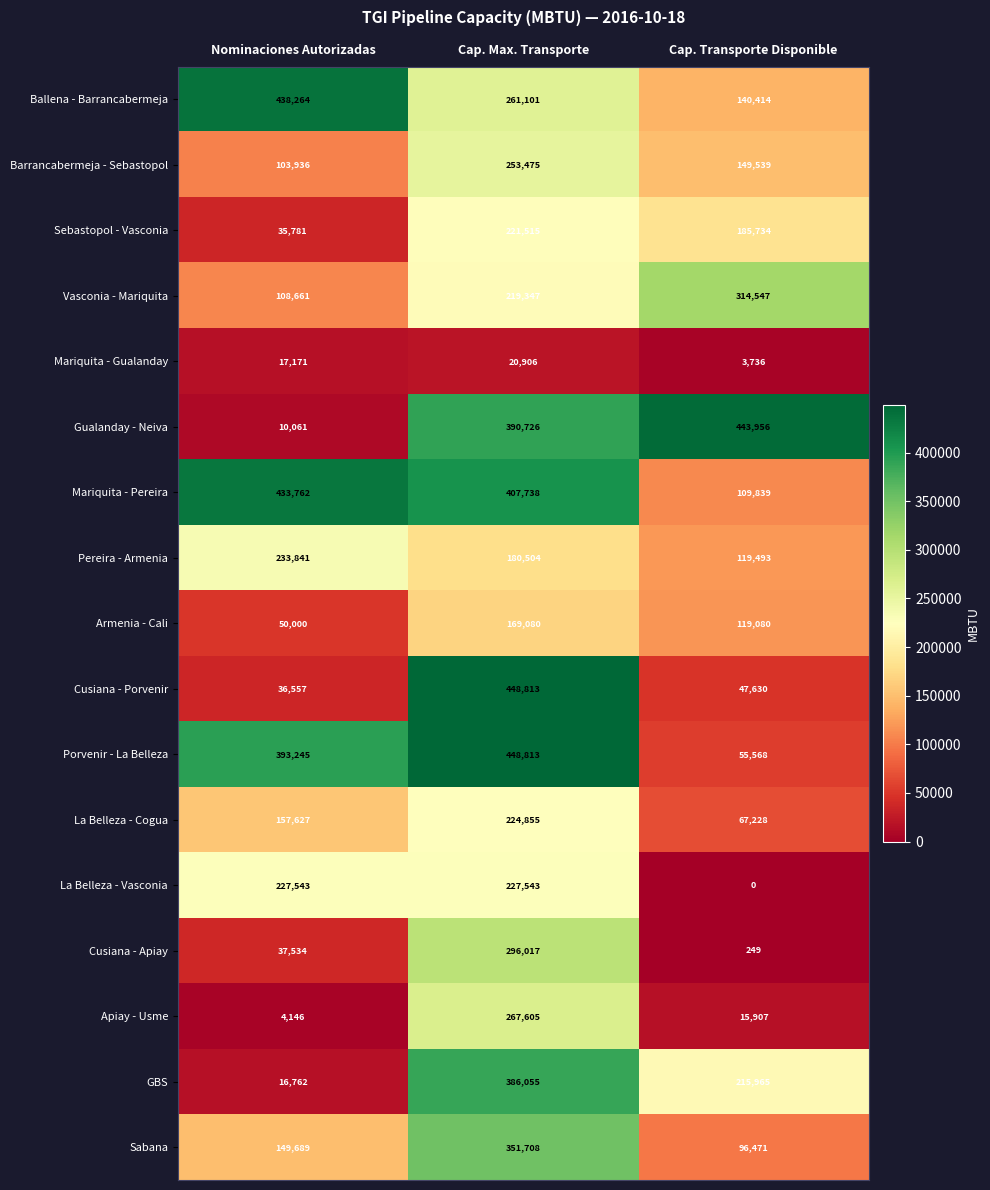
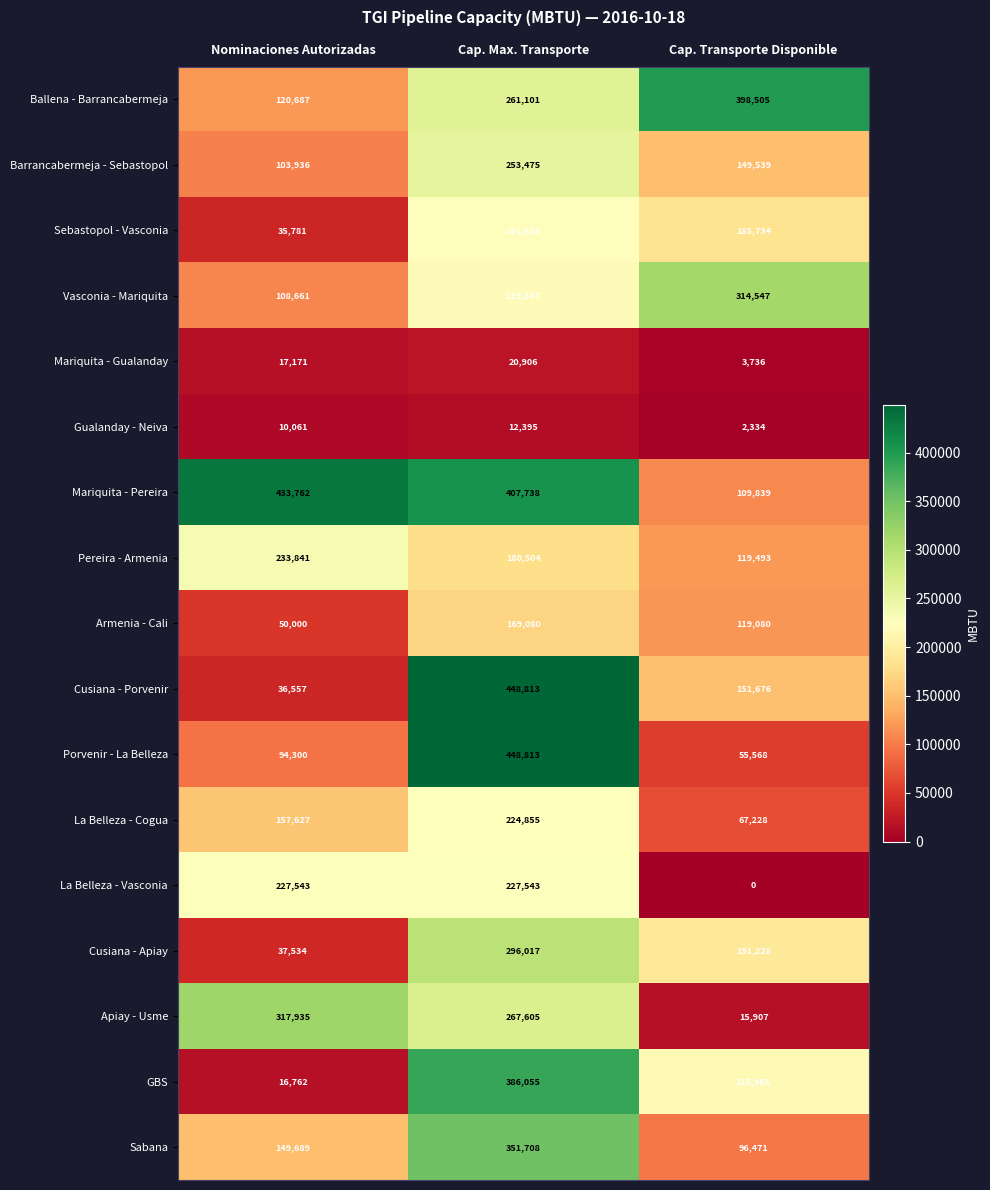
Ballena - Barrancabermeja, Nominaciones Autorizadas: 438,264 -> 120,687
Ballena - Barrancabermeja, Cap. Transporte Disponible: 140,414 -> 398,505
Gualanday - Neiva, Cap. Max. Transporte: 390,726 -> 12,395
Gualanday - Neiva, Cap. Transporte Disponible: 443,956 -> 2,334
Cusiana - Porvenir, Cap. Transporte Disponible: 47,630 -> 151,676
Porvenir - La Belleza, Nominaciones Autorizadas: 393,245 -> 94,300
Cusiana - Apiay, Cap. Transporte Disponible: 249 -> 191,228
Apiay - Usme, Nominaciones Autorizadas: 4,146 -> 317,935
